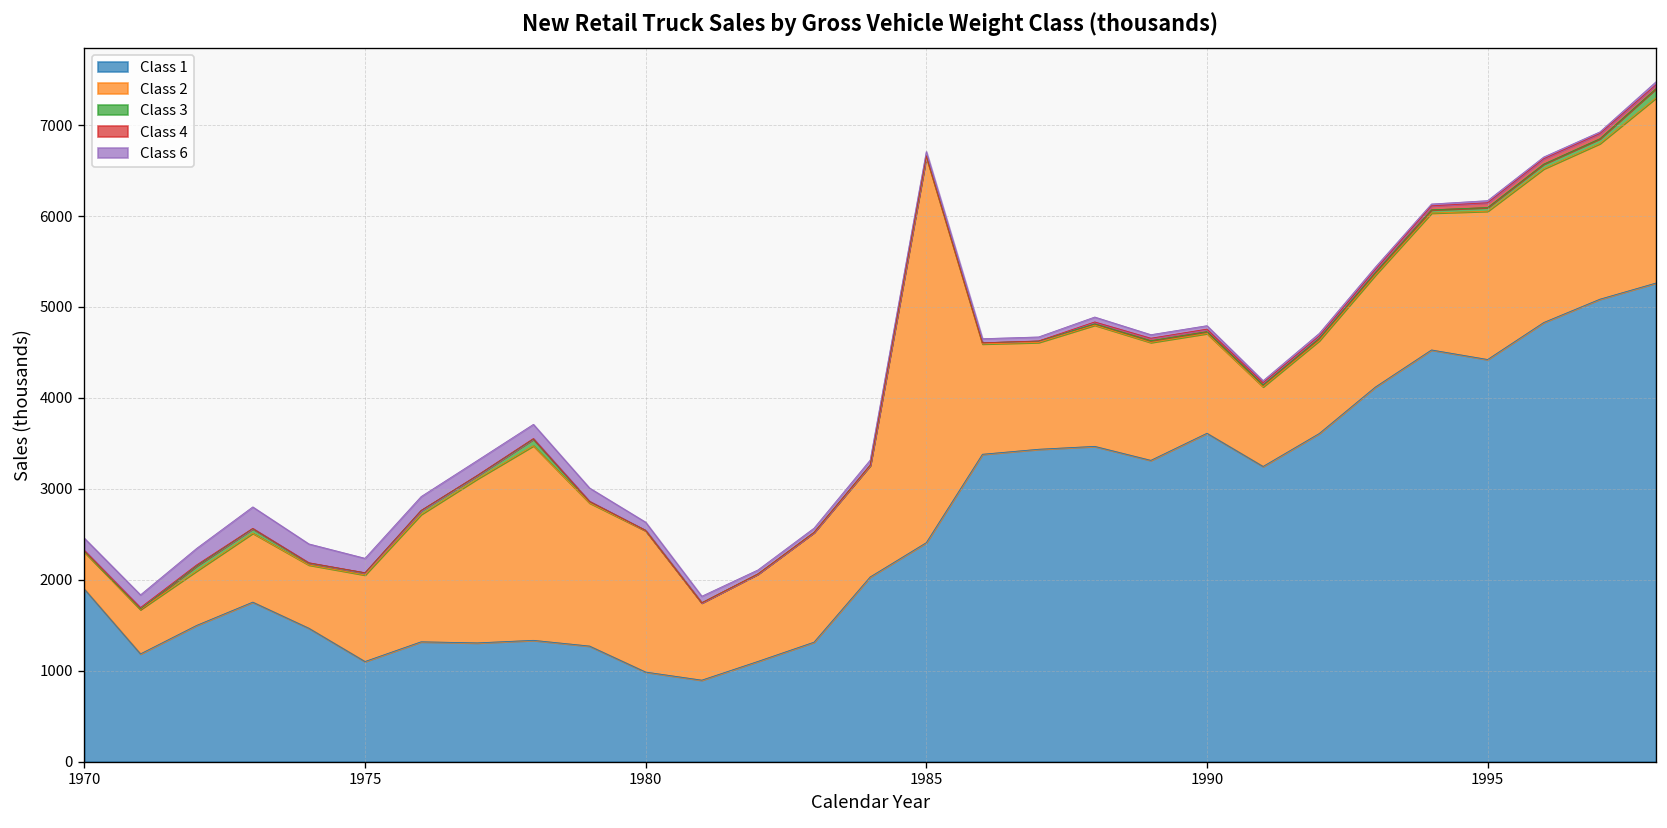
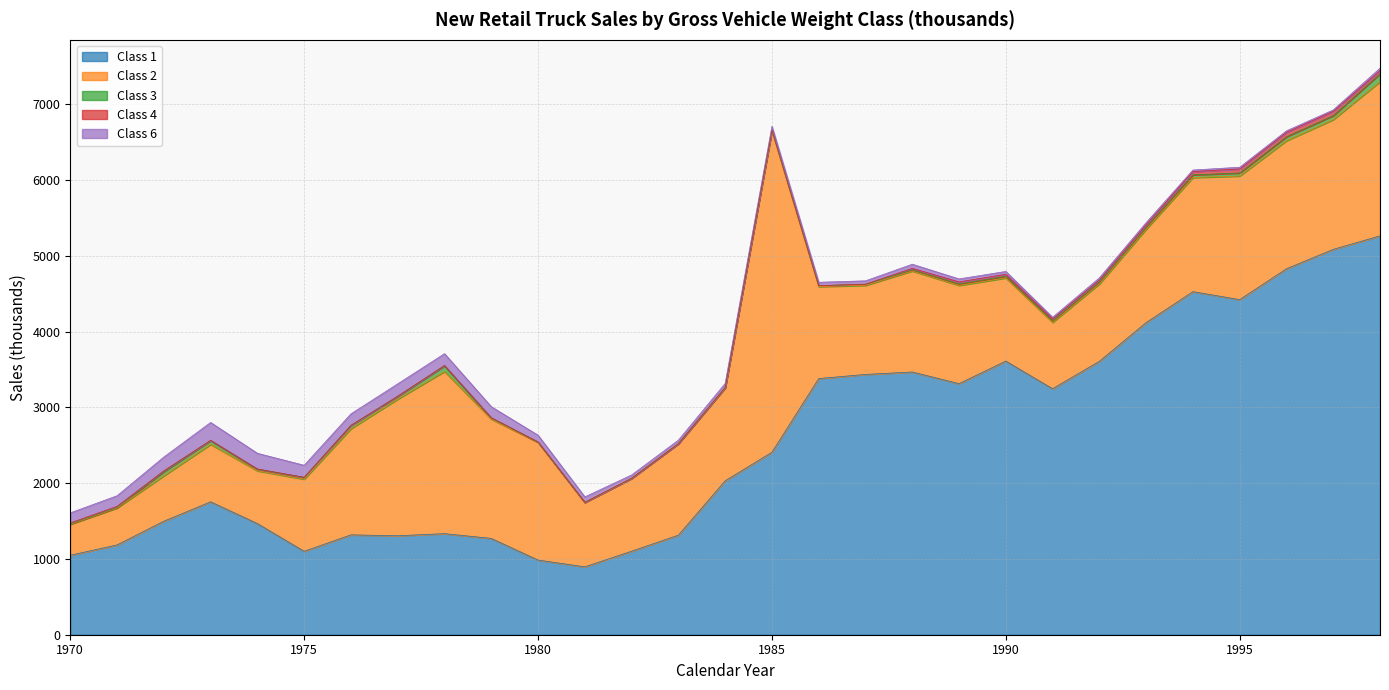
Class 1, 1970: 1900 -> 1000
